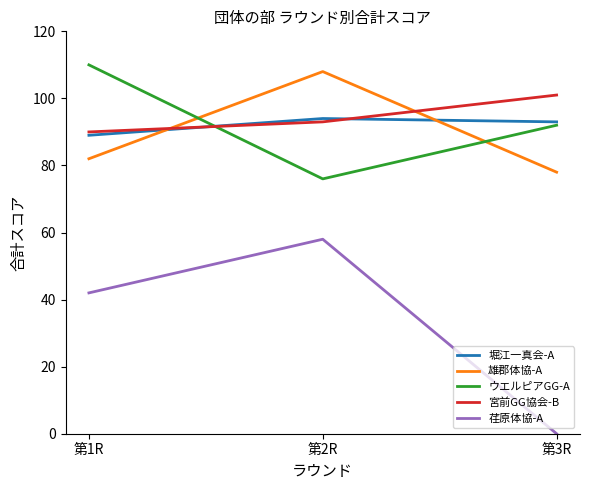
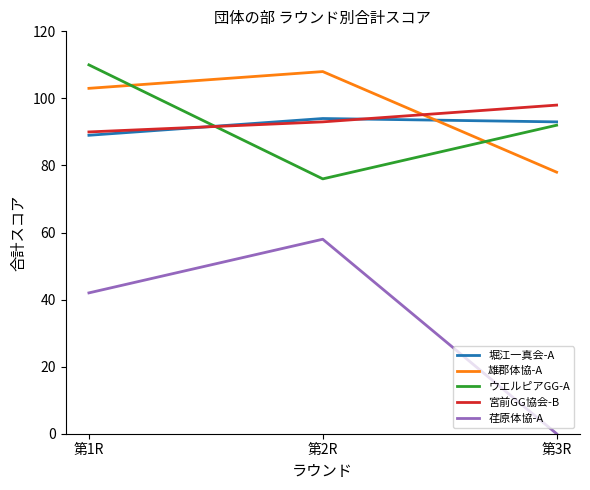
雄郡体協-A, 第1R: 82 -> 103
宮前GG協会-B, 第3R: 101 -> 98
